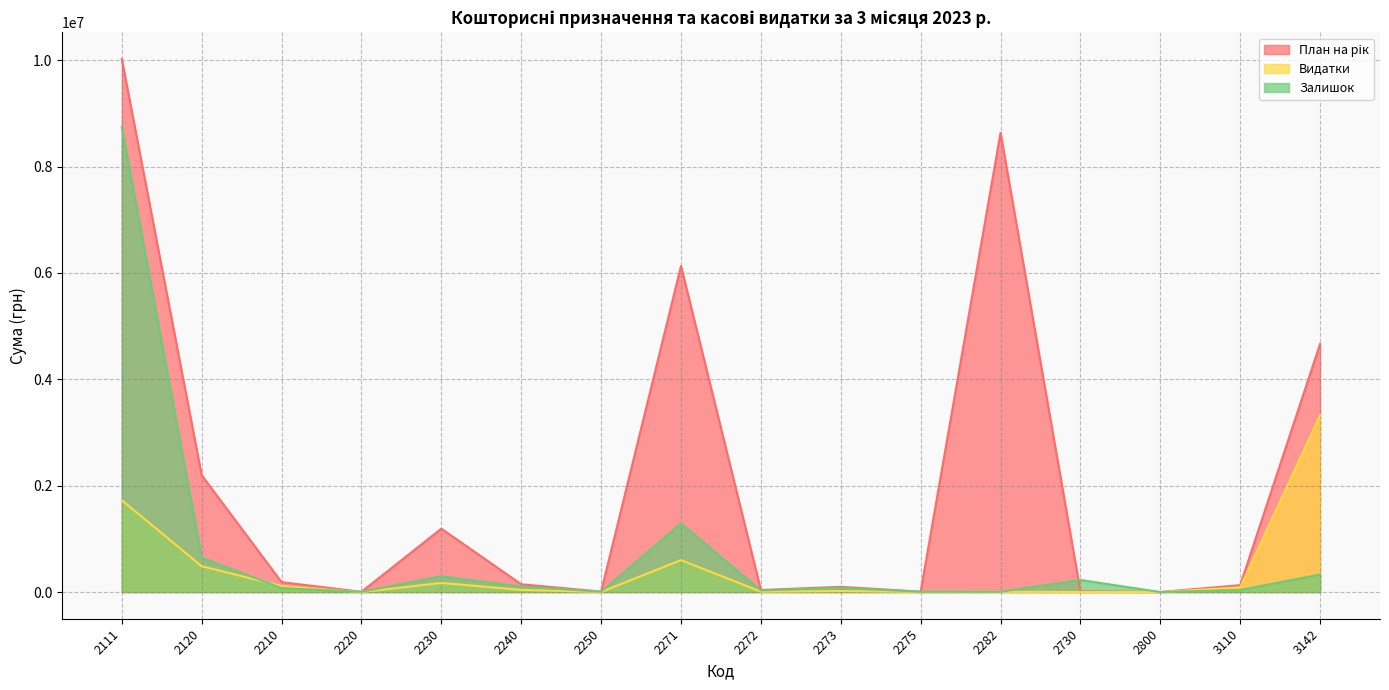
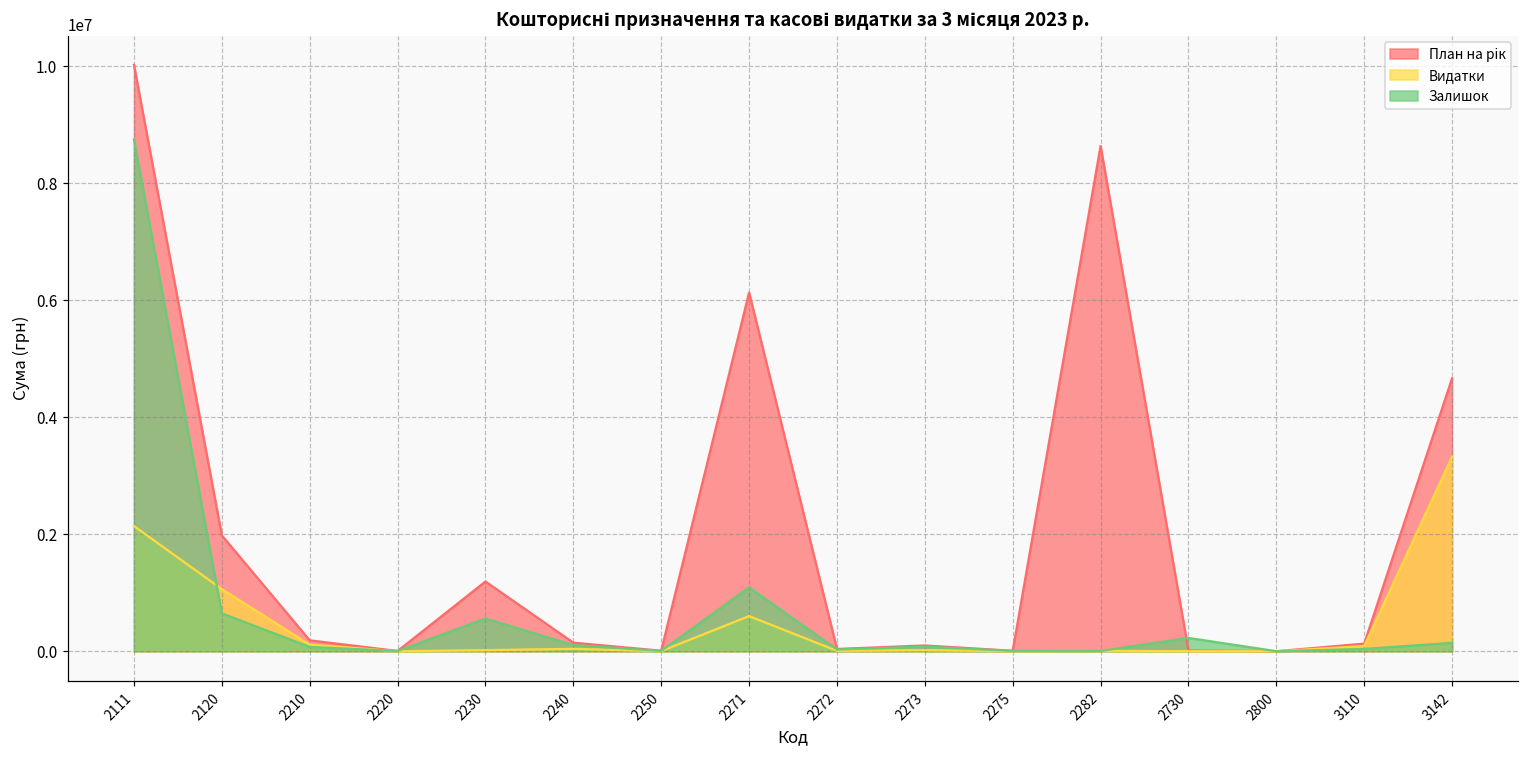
Видатки, 2111: 1700000 -> 2100000
План на рік, 2120: 2200000 -> 2000000
Видатки, 2120: 500000 -> 1100000
Видатки, 2230: 200000 -> 0
Залишок, 2230: 300000 -> 600000
Залишок, 2271: 1300000 -> 1100000
Залишок, 3142: 300000 -> 100000
